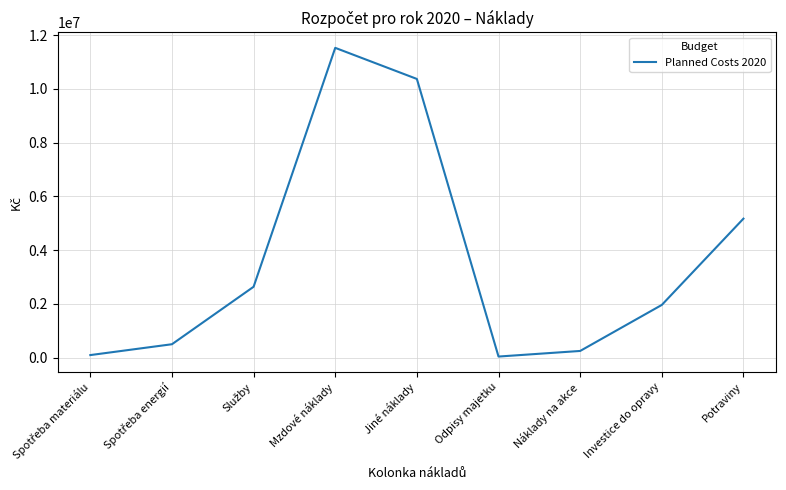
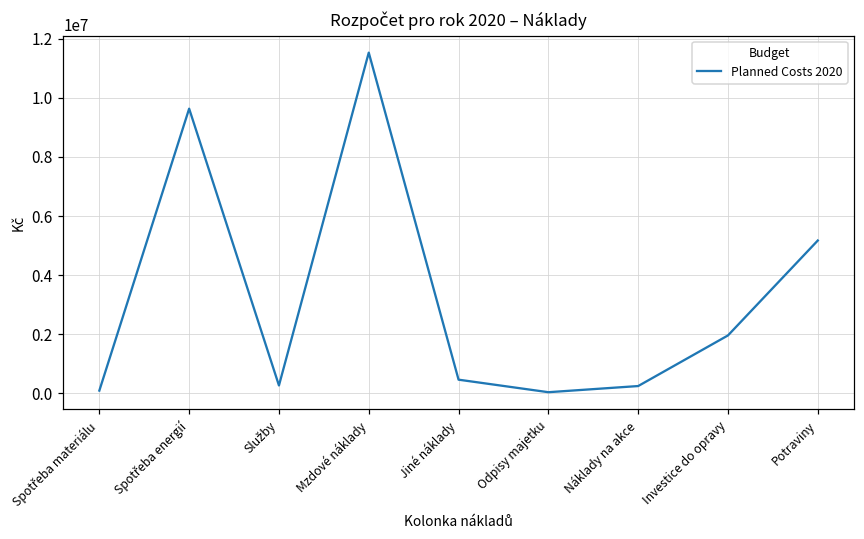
Spotřeba energií: 500000 -> 9600000
Služby: 2600000 -> 300000
Jiné náklady: 10400000 -> 500000
